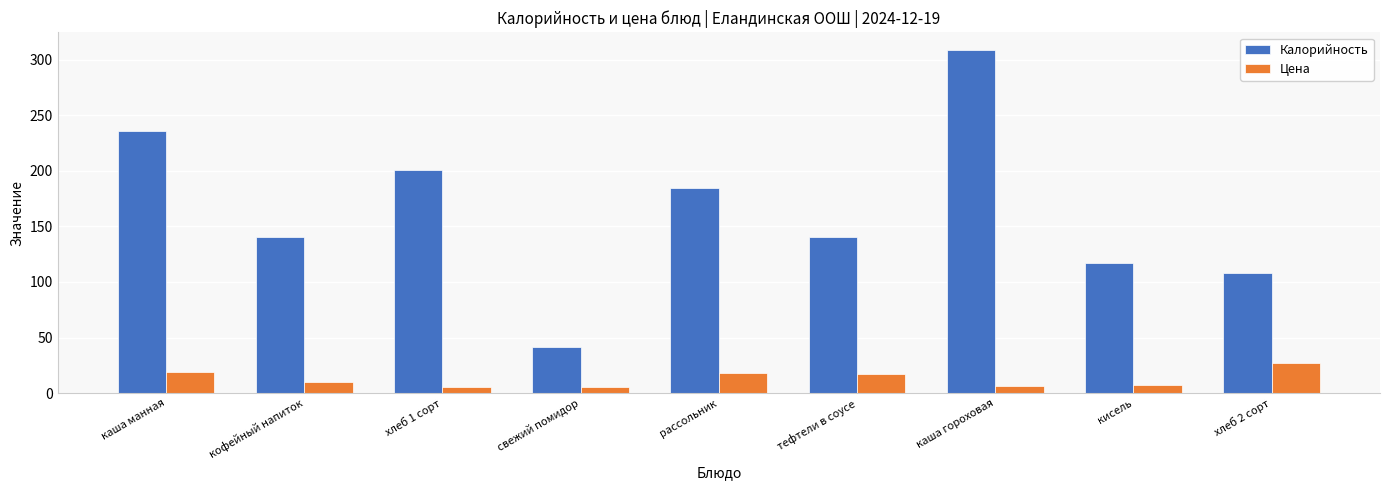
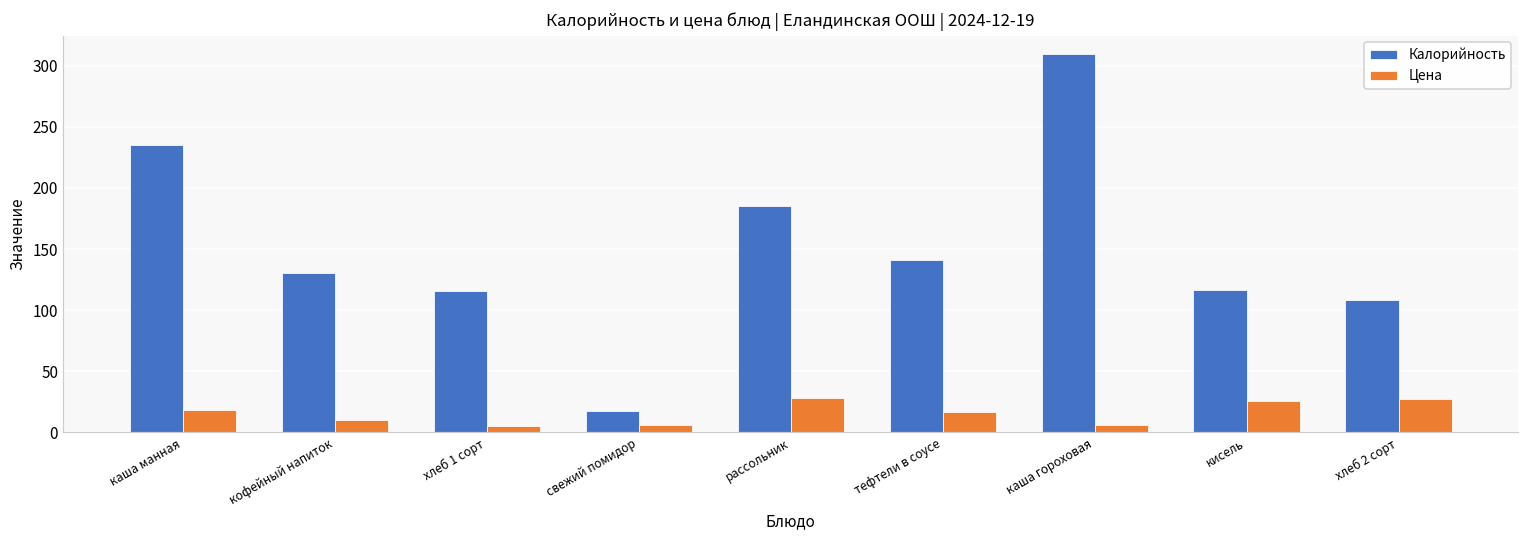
Калорийность, кофейный напиток: 141 -> 130
Калорийность, хлеб 1 сорт: 201 -> 116
Калорийность, свежий помидор: 41 -> 17
Цена, рассольник: 18 -> 28
Цена, кисель: 7 -> 26
